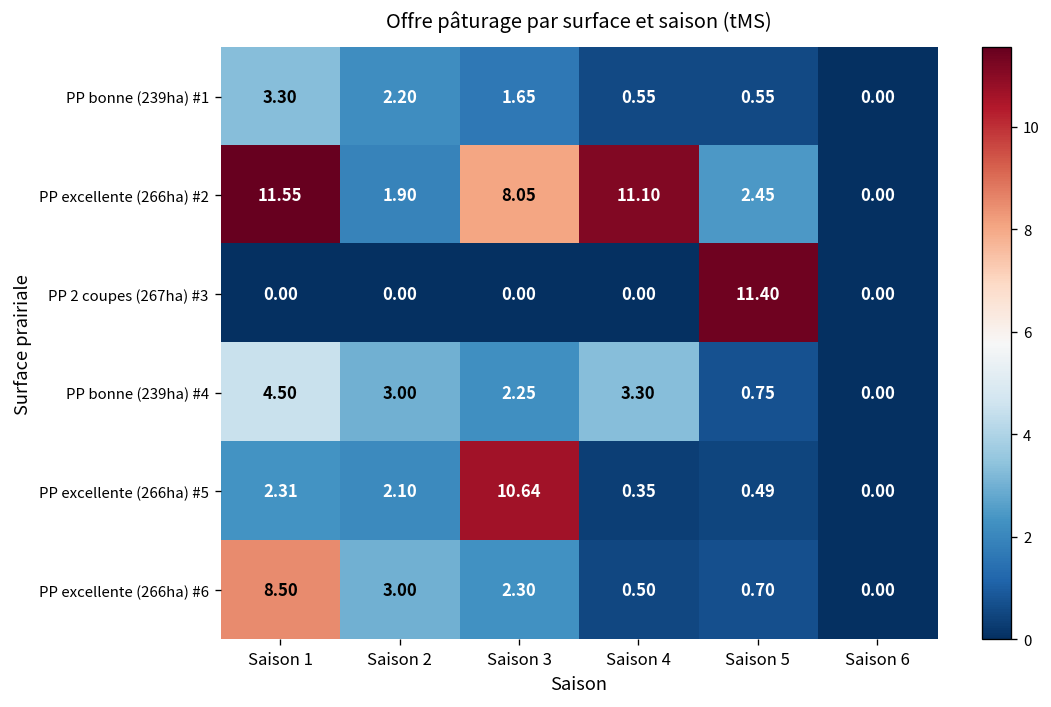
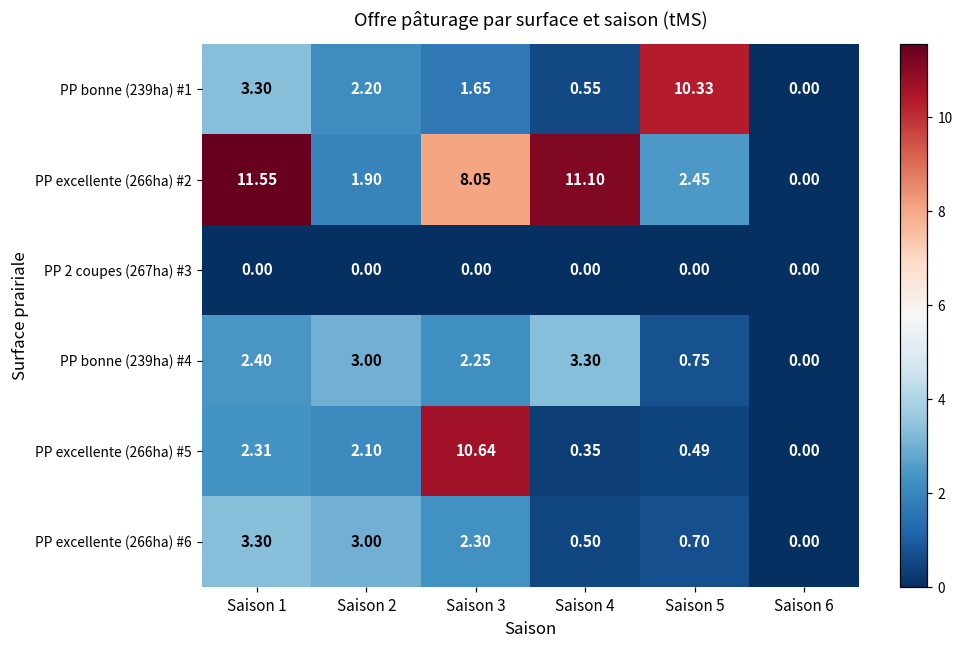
PP bonne (239ha) #1, Saison 5: 0.55 -> 10.33
PP 2 coupes (267ha) #3, Saison 5: 11.40 -> 0.00
PP bonne (239ha) #4, Saison 1: 4.50 -> 2.40
PP excellente (266ha) #6, Saison 1: 8.50 -> 3.30
